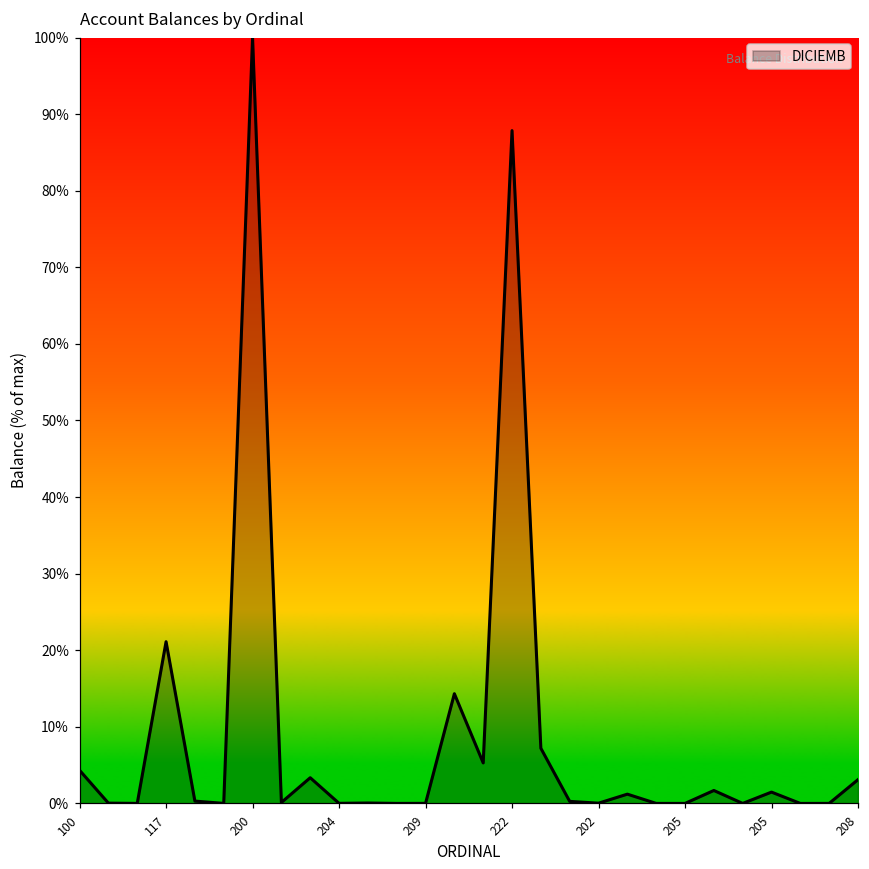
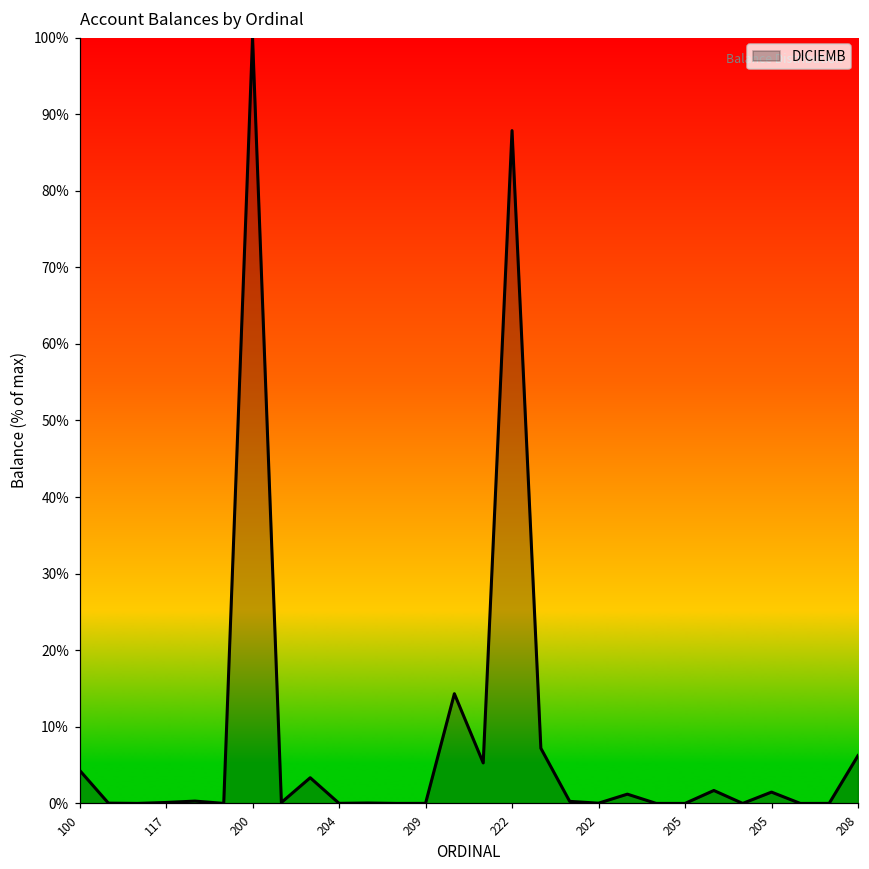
117: 21% -> 0%
208: 3% -> 6%
